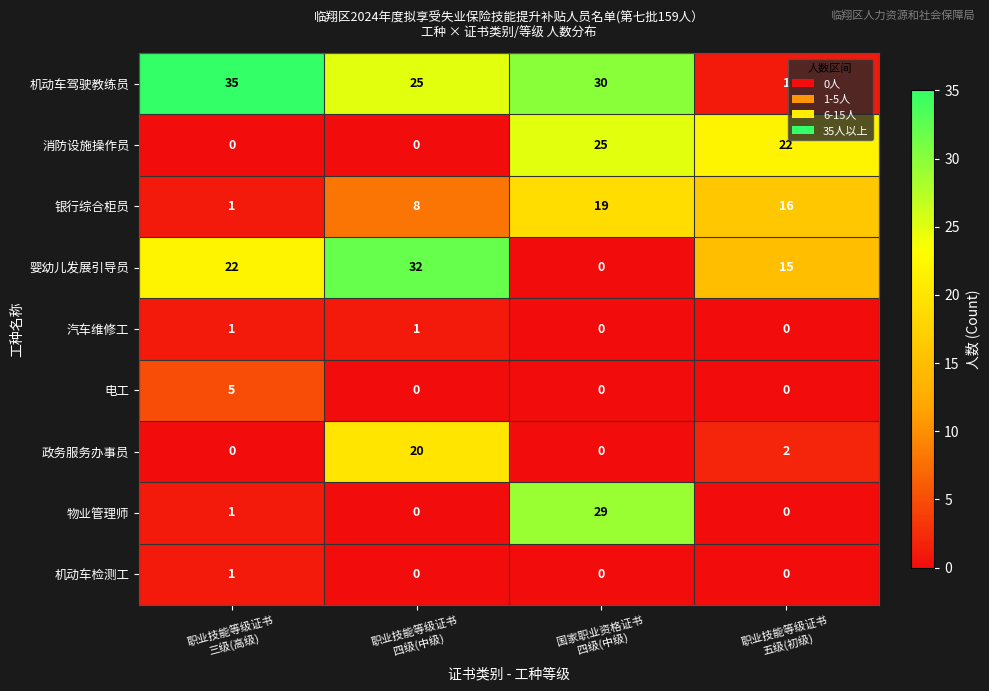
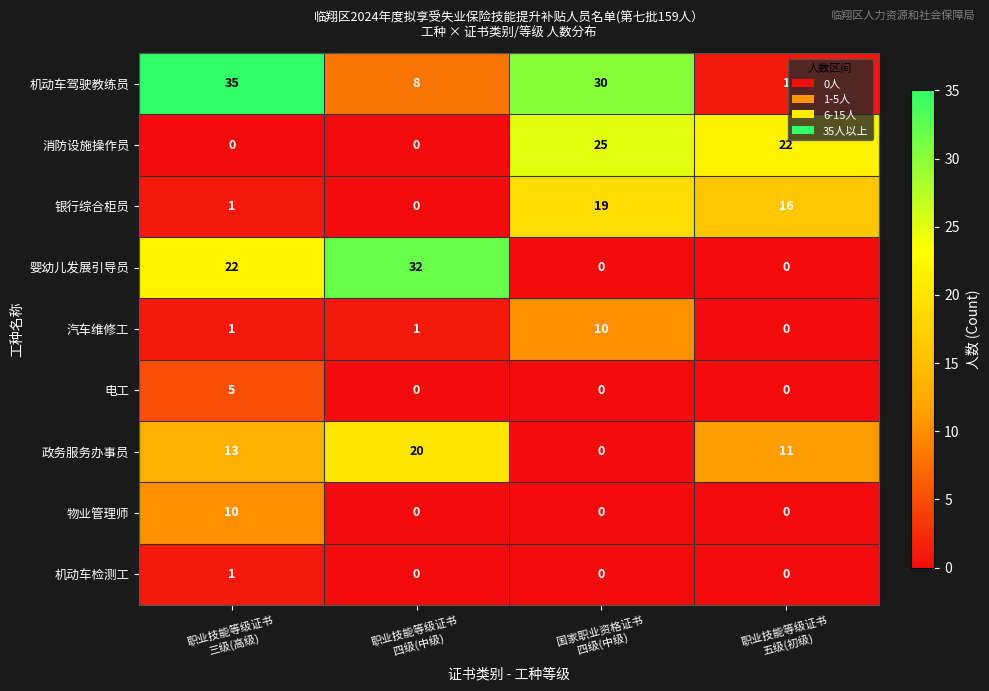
机动车驾驶教练员, 职业技能等级证书 四级(中级): 25 -> 8
银行综合柜员, 职业技能等级证书 四级(中级): 8 -> 0
婴幼儿发展引导员, 职业技能等级证书 五级(初级): 15 -> 0
汽车维修工, 国家职业资格证书 四级(中级): 0 -> 10
政务服务办事员, 职业技能等级证书 三级(高级): 0 -> 13
政务服务办事员, 职业技能等级证书 五级(初级): 2 -> 11
物业管理师, 职业技能等级证书 三级(高级): 1 -> 10
物业管理师, 国家职业资格证书 四级(中级): 29 -> 0
